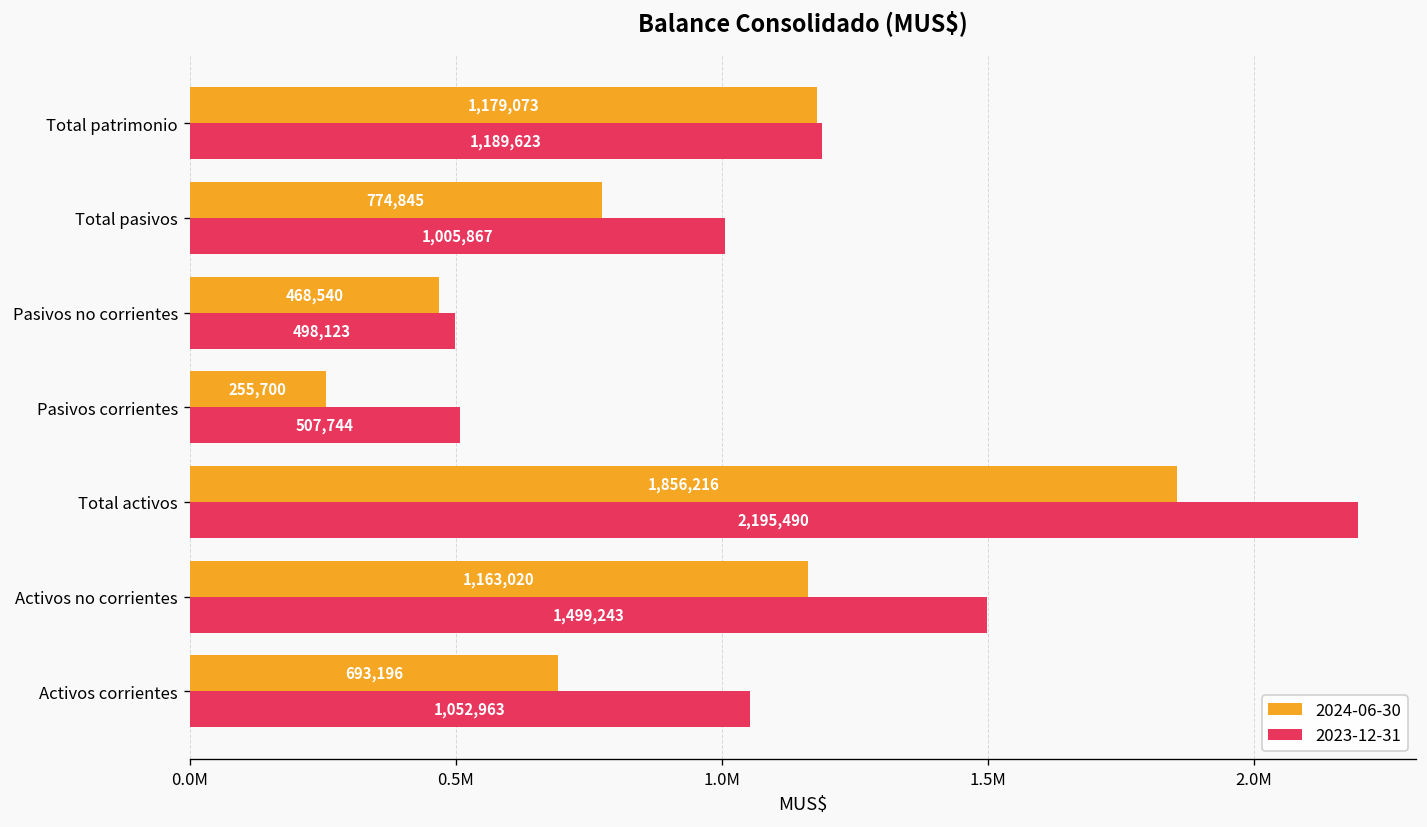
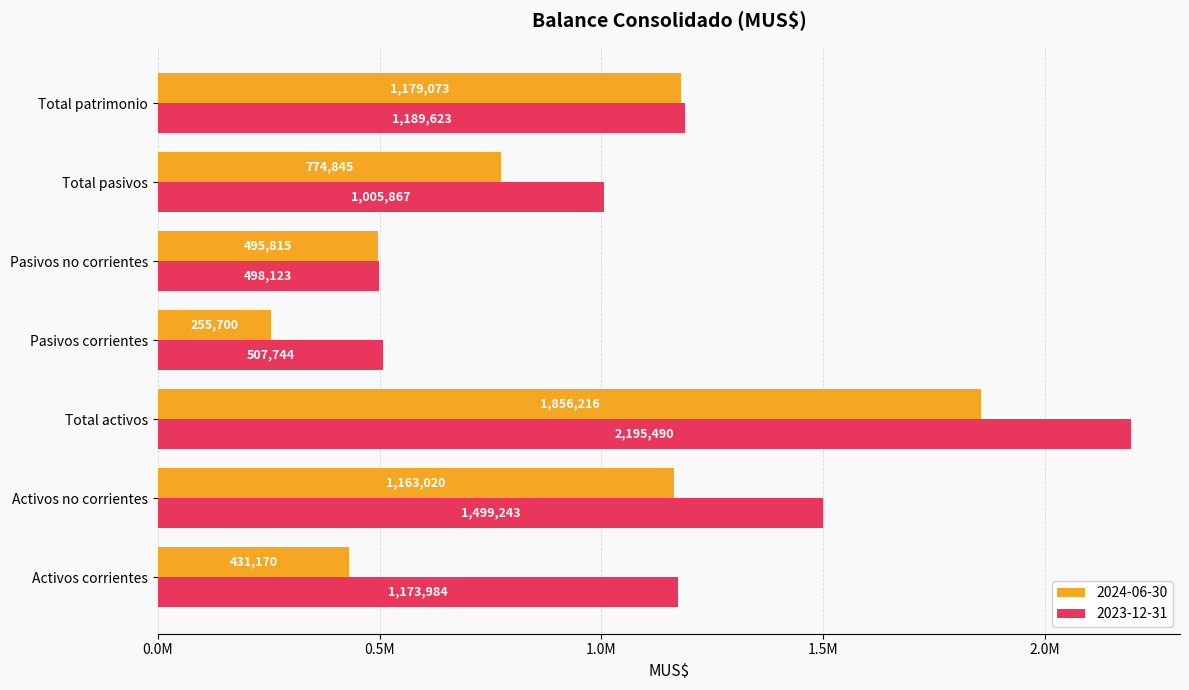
2024-06-30, Pasivos no corrientes: 468,540 -> 495,815
2024-06-30, Activos corrientes: 693,196 -> 431,170
2023-12-31, Activos corrientes: 1,052,963 -> 1,173,984
